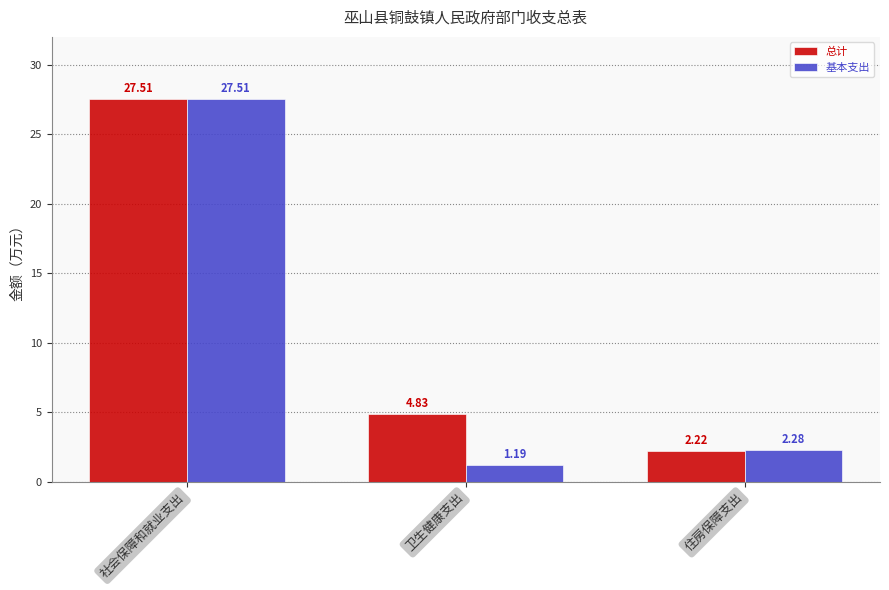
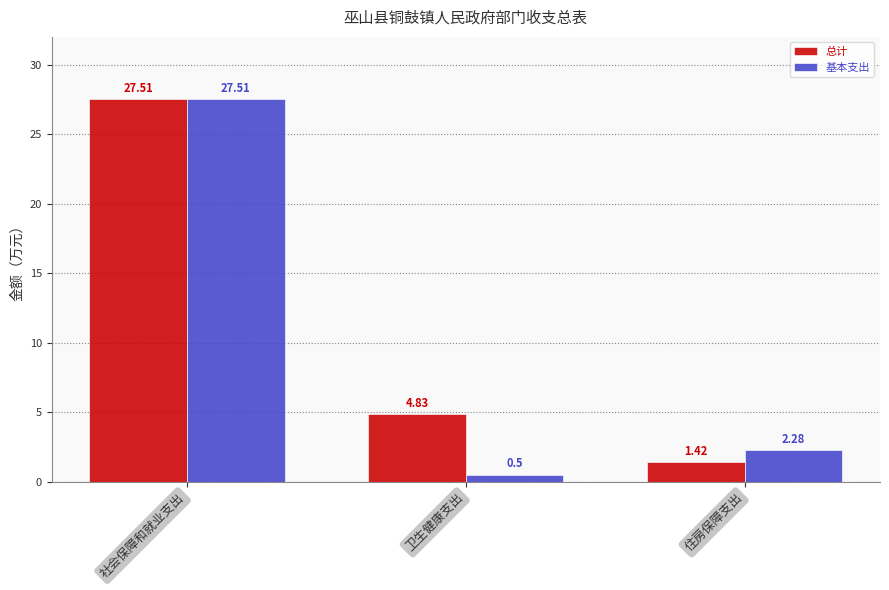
基本支出, 卫生健康支出: 1.19 -> 0.5
总计, 住房保障支出: 2.22 -> 1.42
